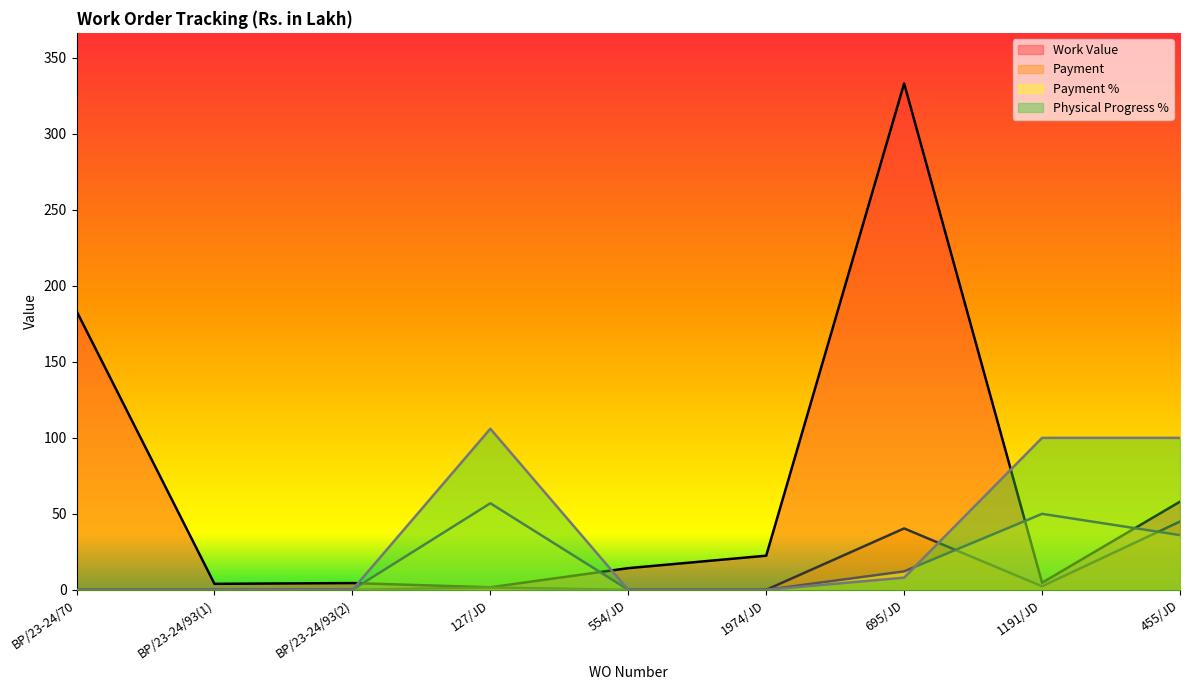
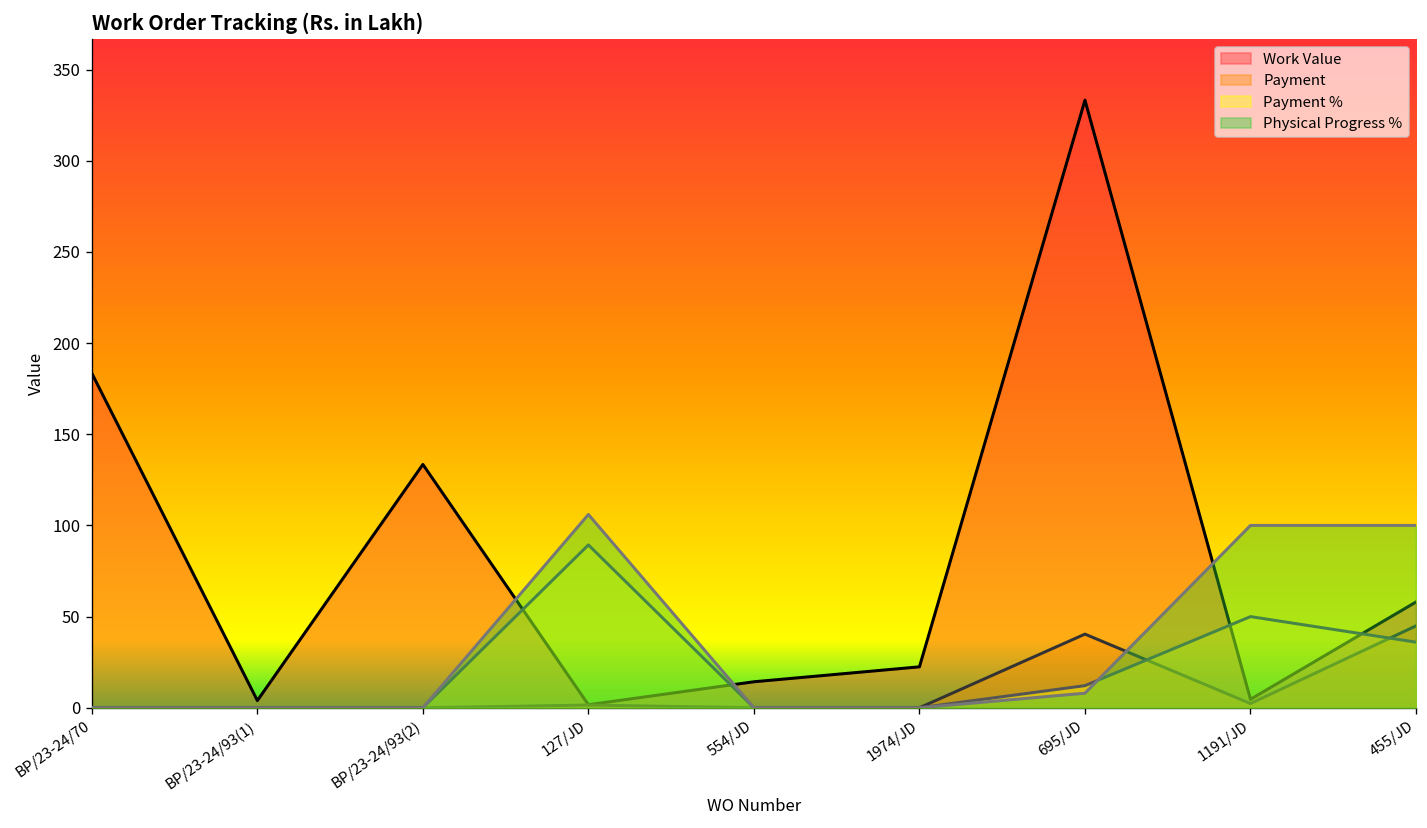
Work Value, BP/23-24/93(2): 4 -> 133
Payment %, 127/JD: 57 -> 89
